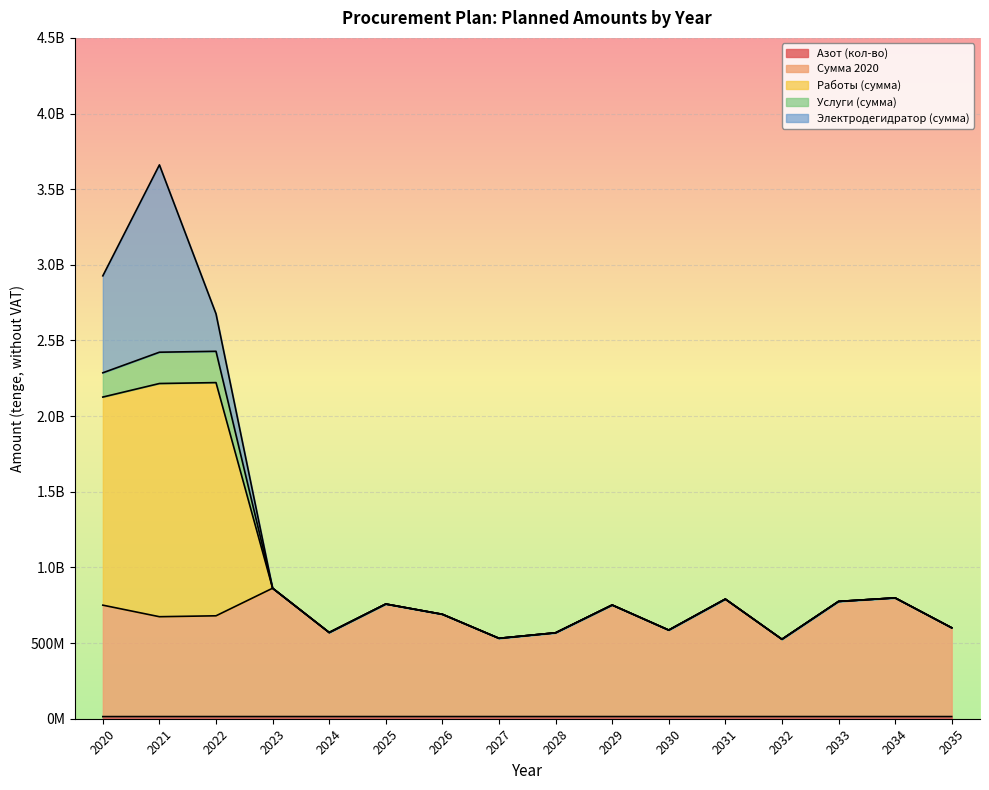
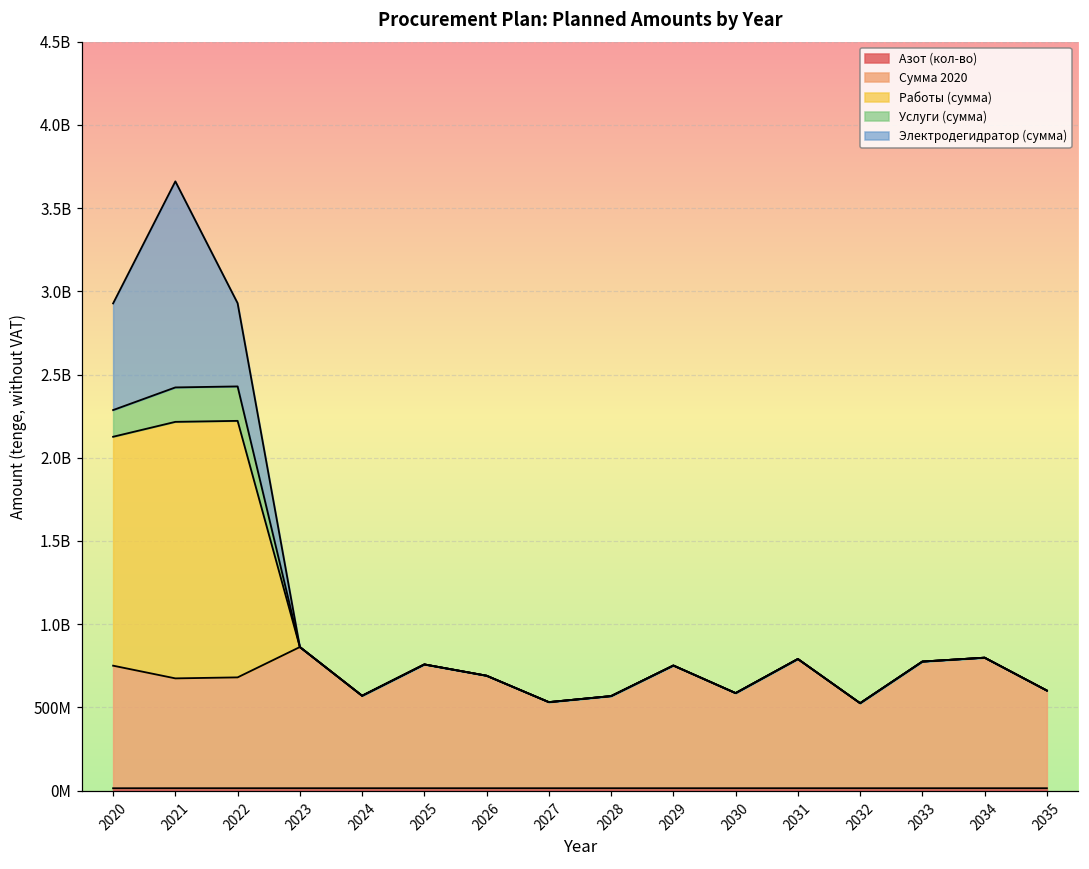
Электродегидратор (сумма), 2022: 250000000 -> 500000000
